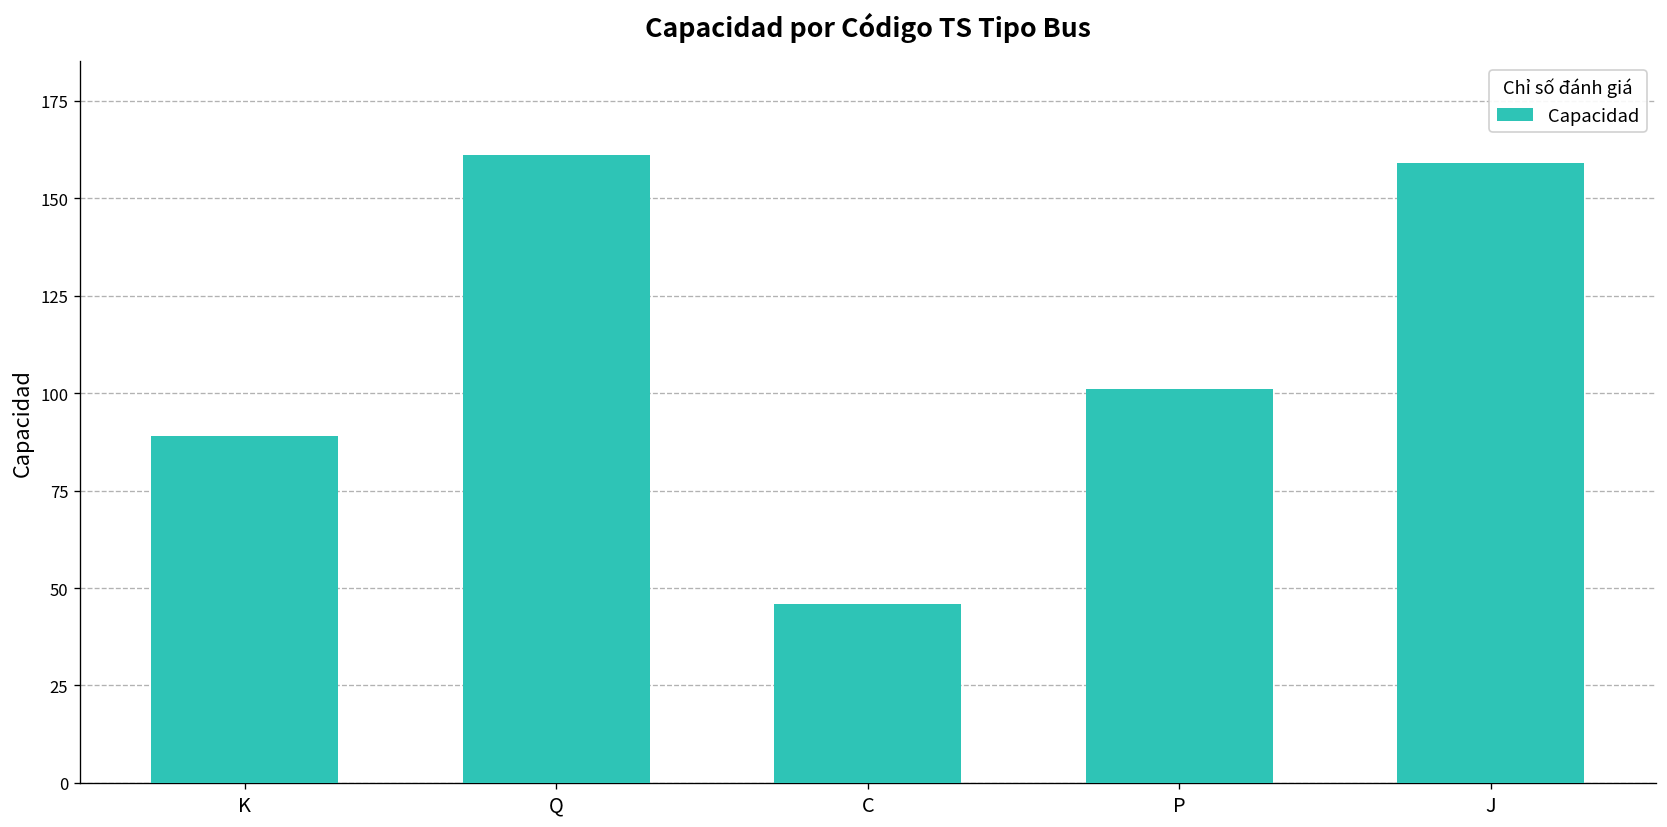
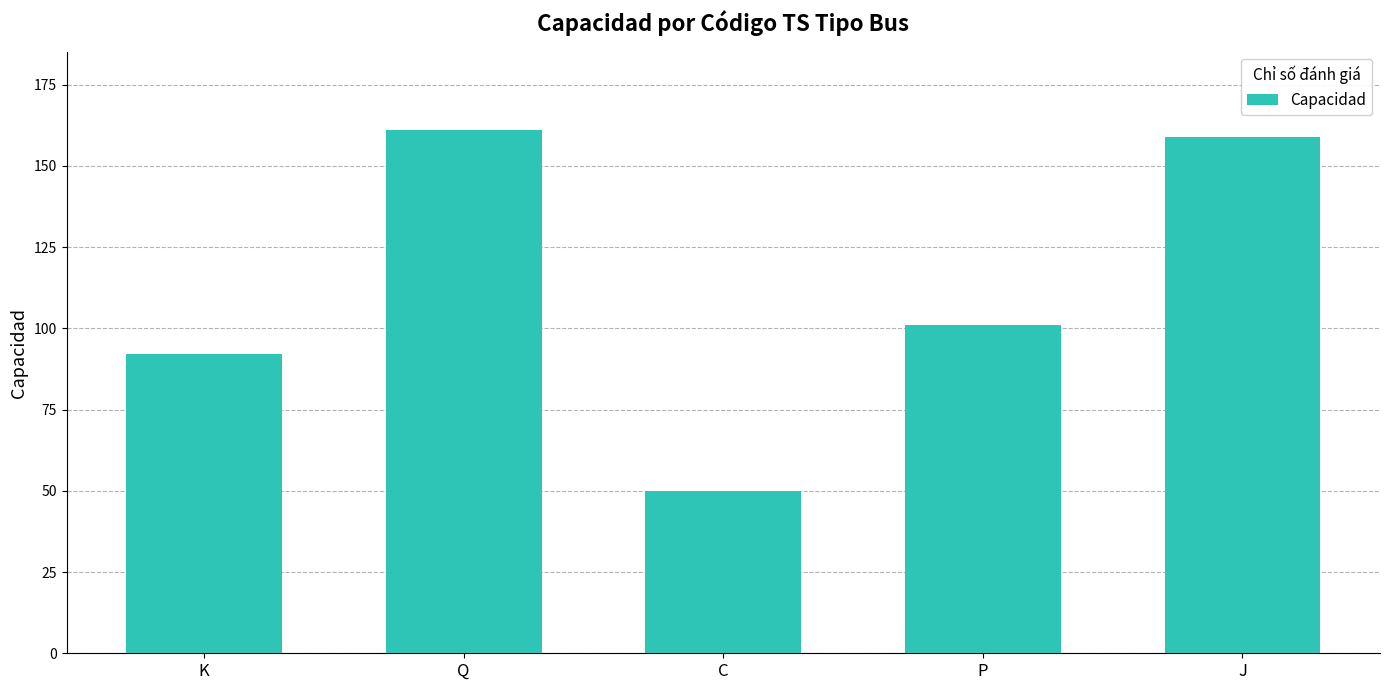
K: 89 -> 92
C: 46 -> 50
